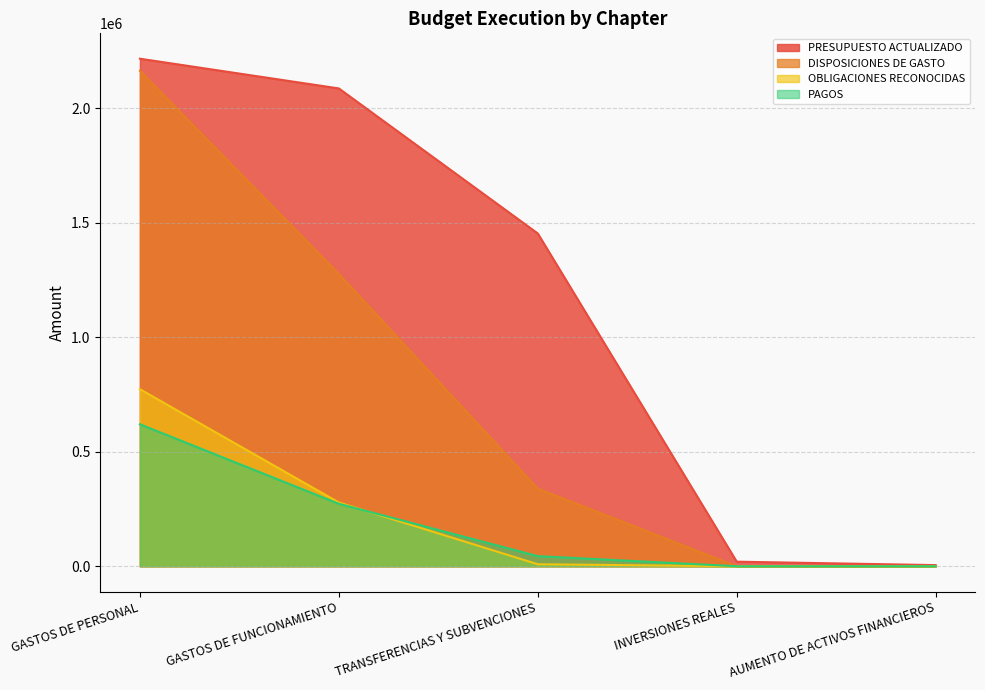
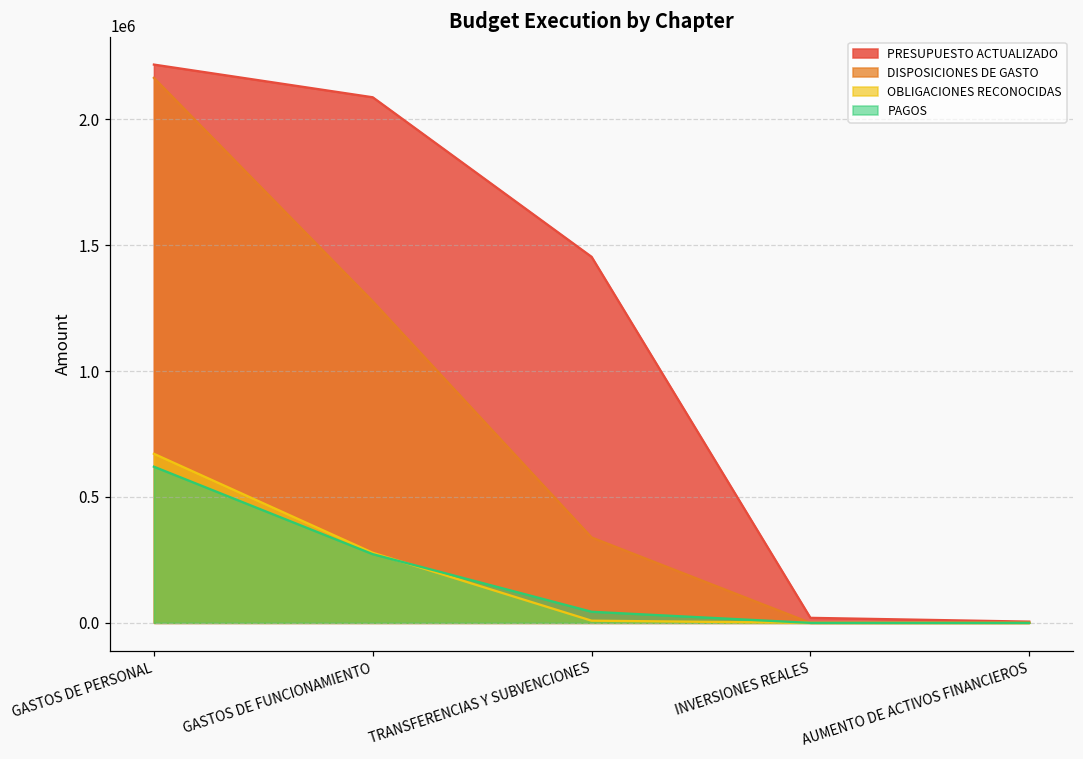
OBLIGACIONES RECONOCIDAS, GASTOS DE PERSONAL: 770000 -> 670000
